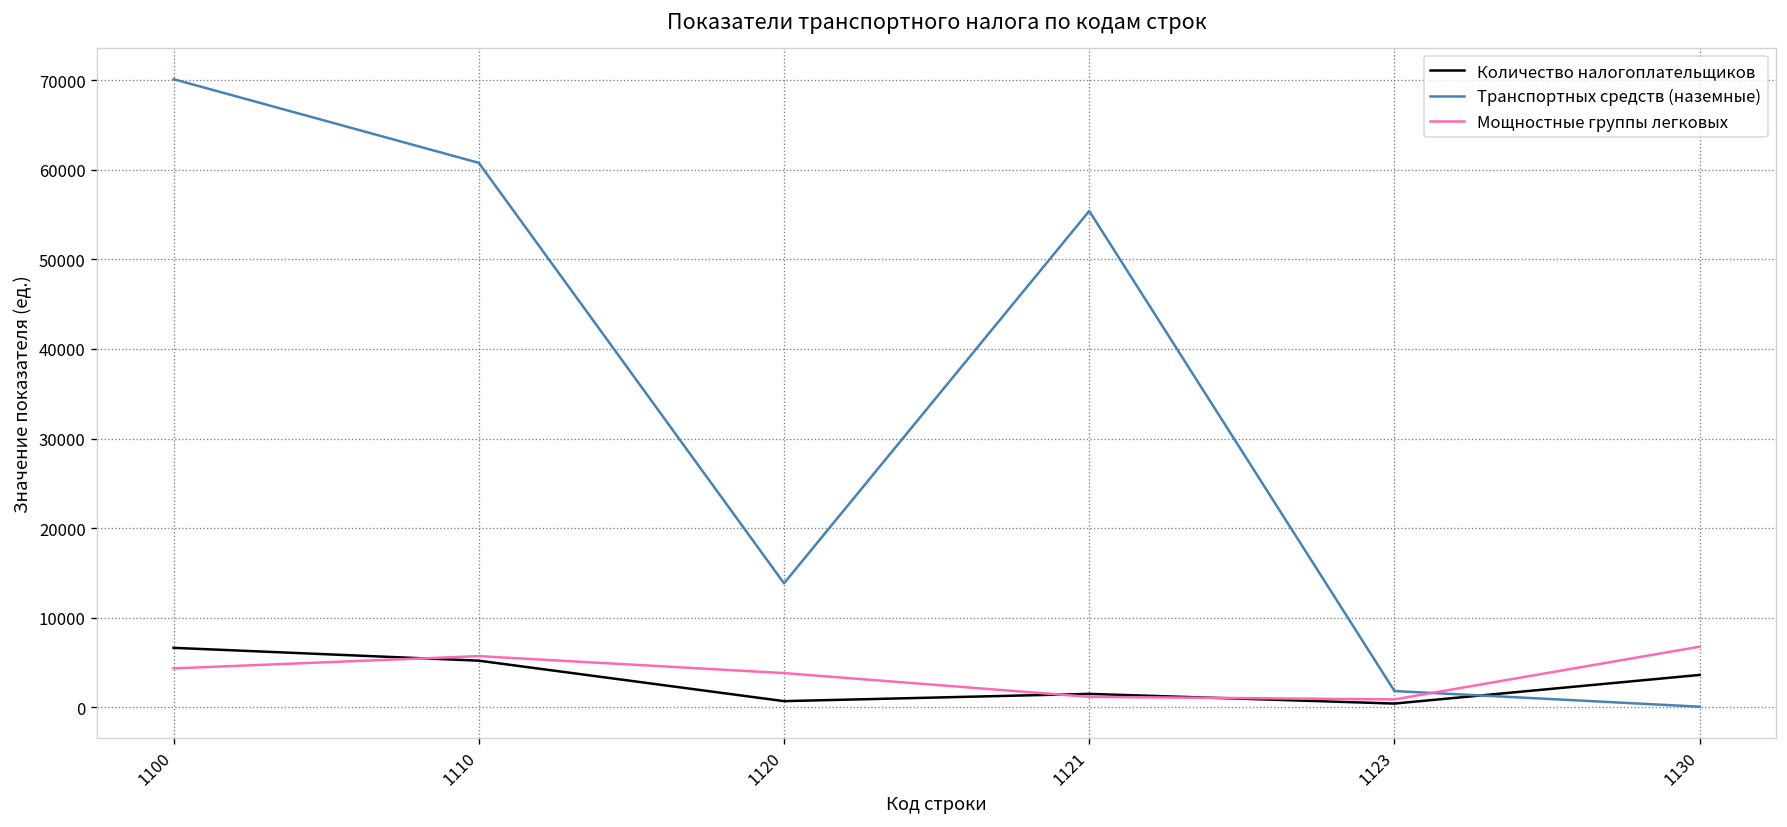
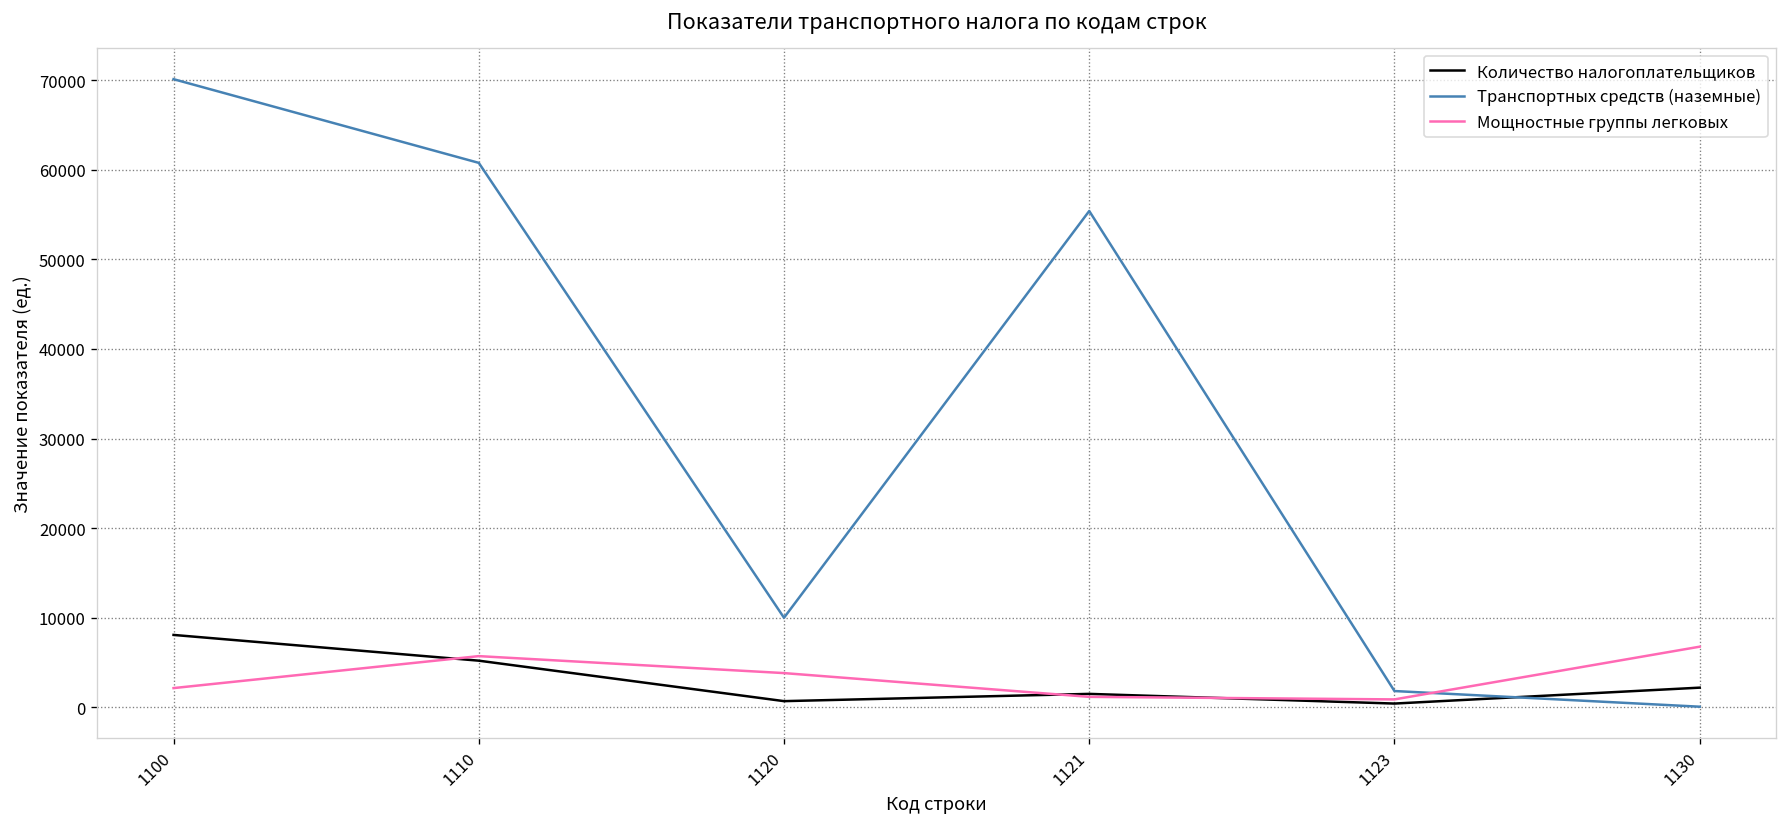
Количество налогоплательщиков, 1100: 7000 -> 8000
Мощностные группы легковых, 1100: 4000 -> 2000
Транспортных средств (наземные), 1120: 14000 -> 10000
Количество налогоплательщиков, 1130: 4000 -> 2000
